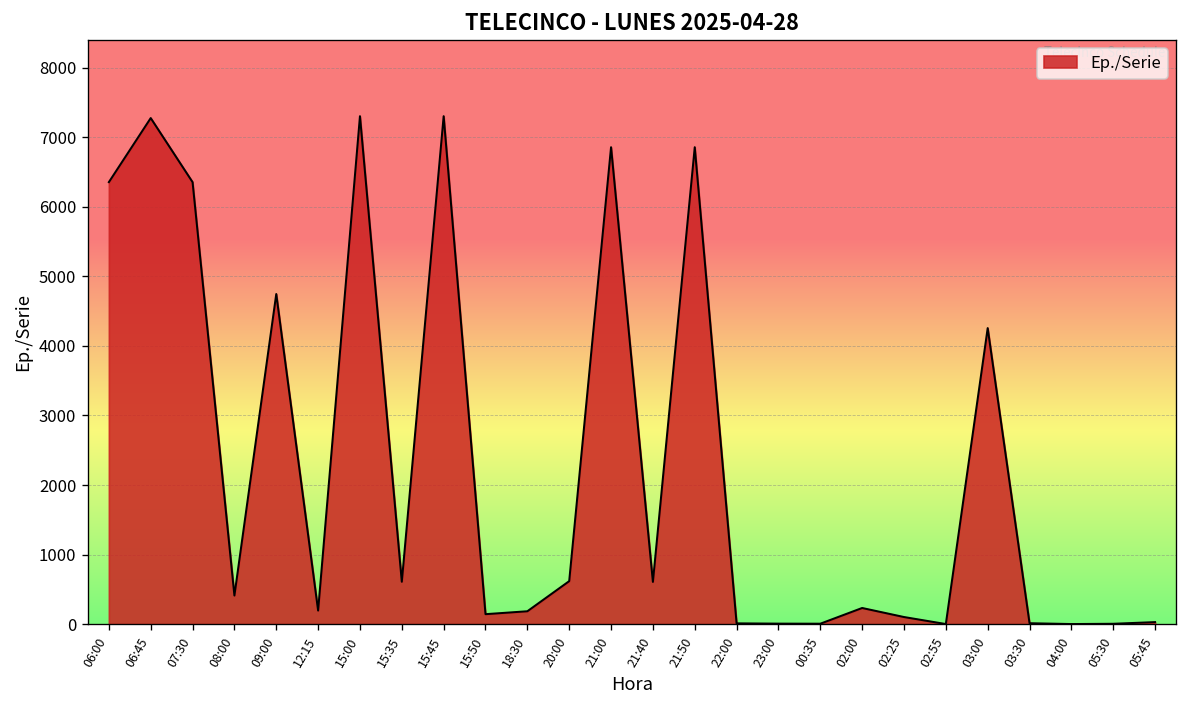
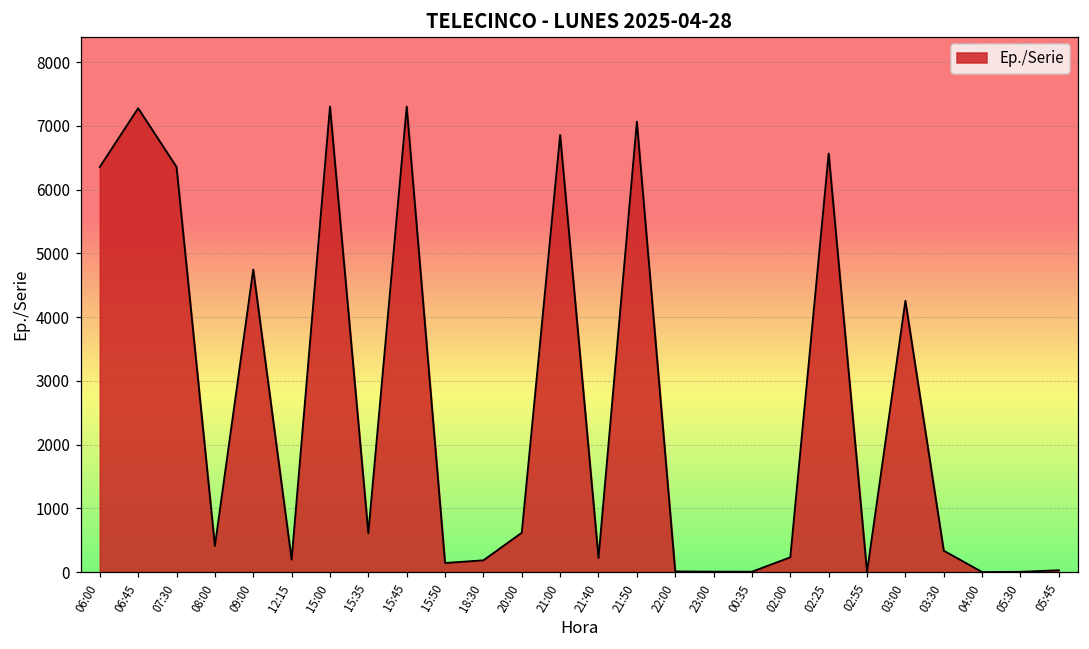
21:40: 600 -> 200
21:50: 6900 -> 7100
02:25: 100 -> 6600
03:30: 0 -> 300
